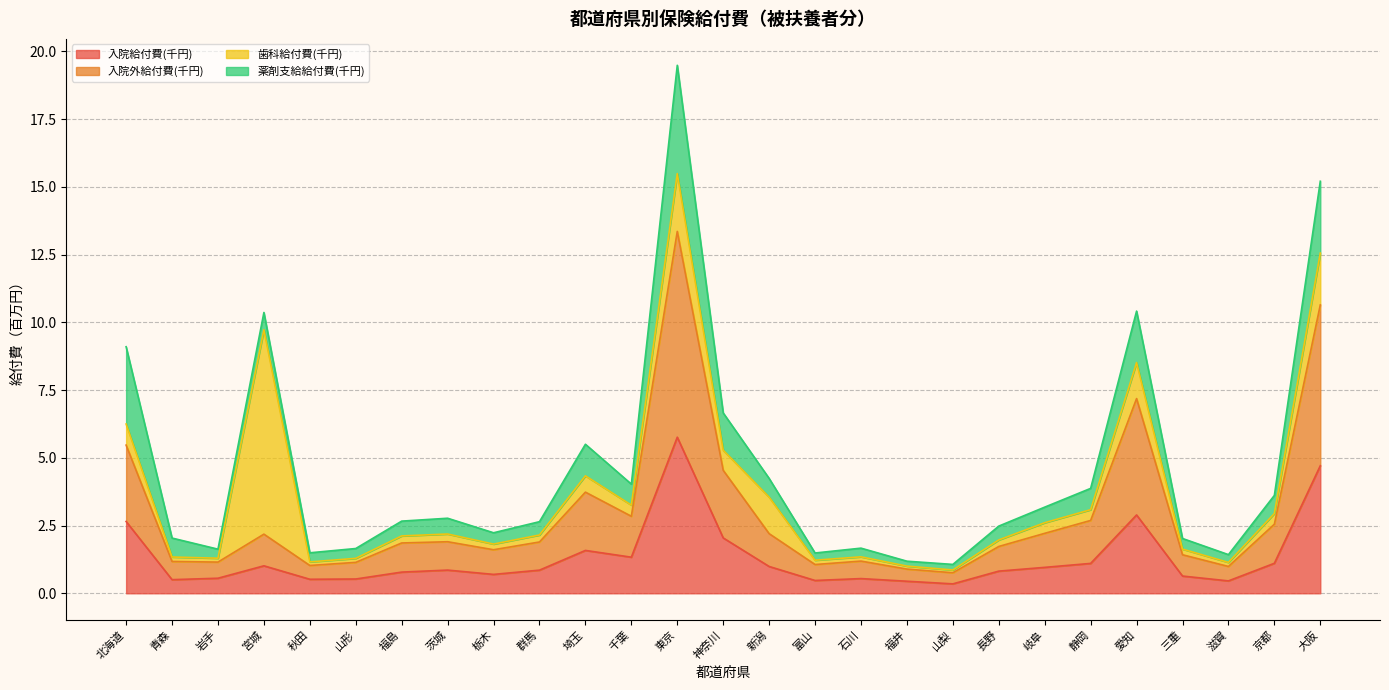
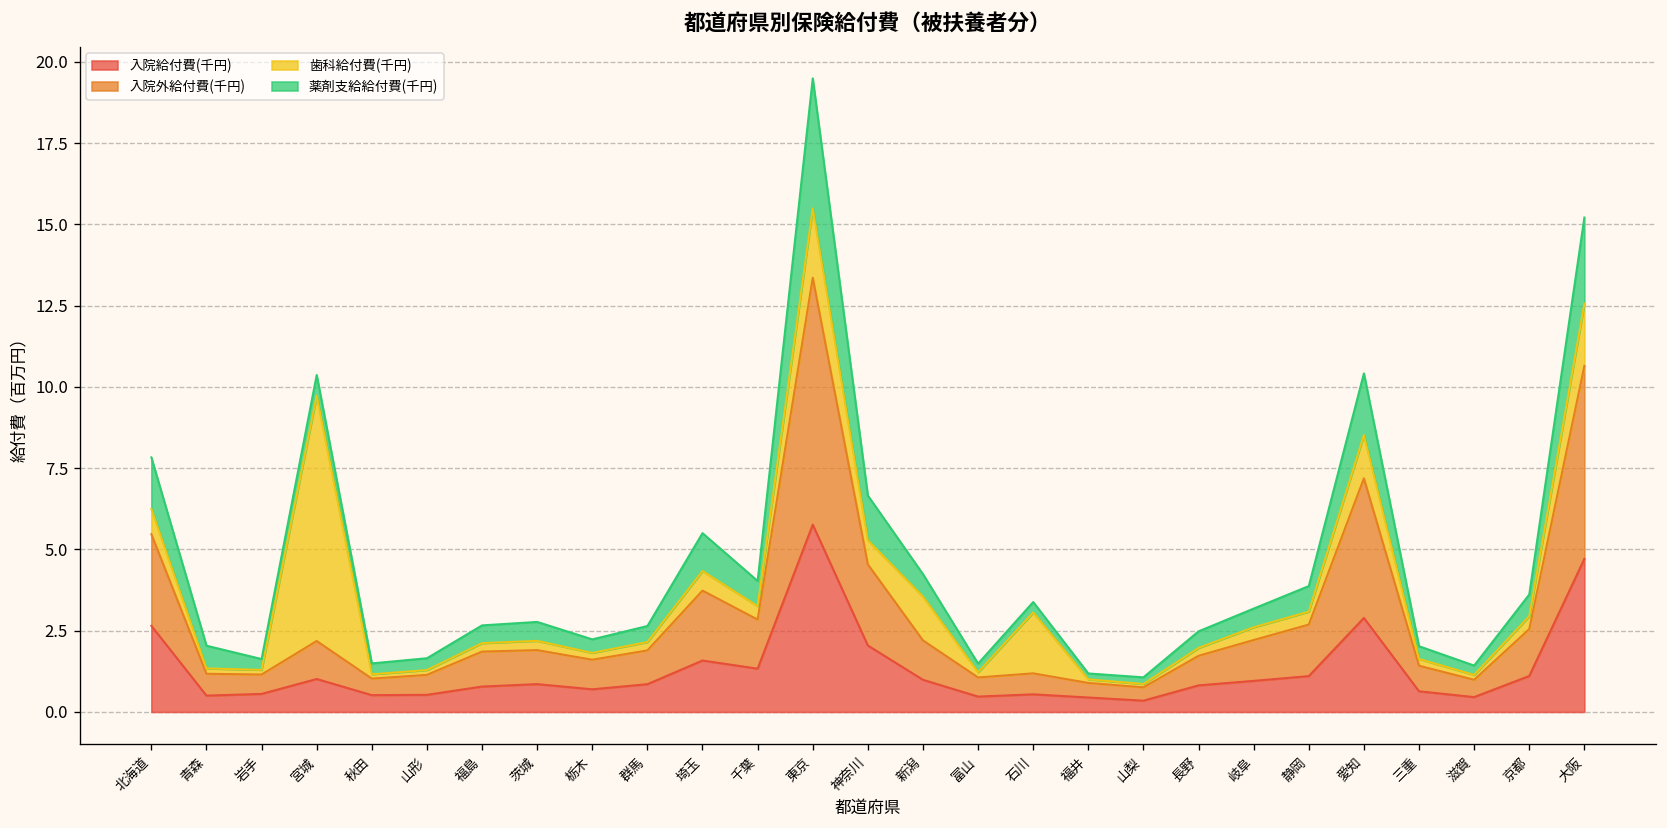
薬剤支給給付費(千円), 北海道: 2.9 -> 1.6
歯科給付費(千円), 石川: 0.2 -> 1.9
